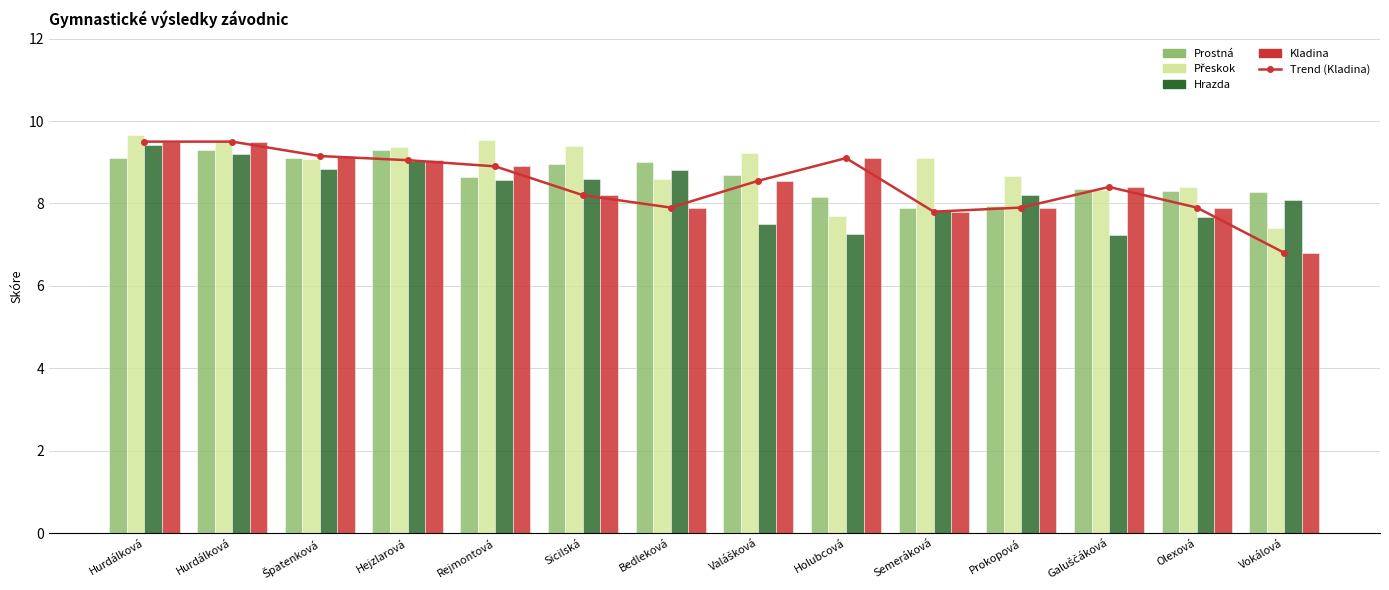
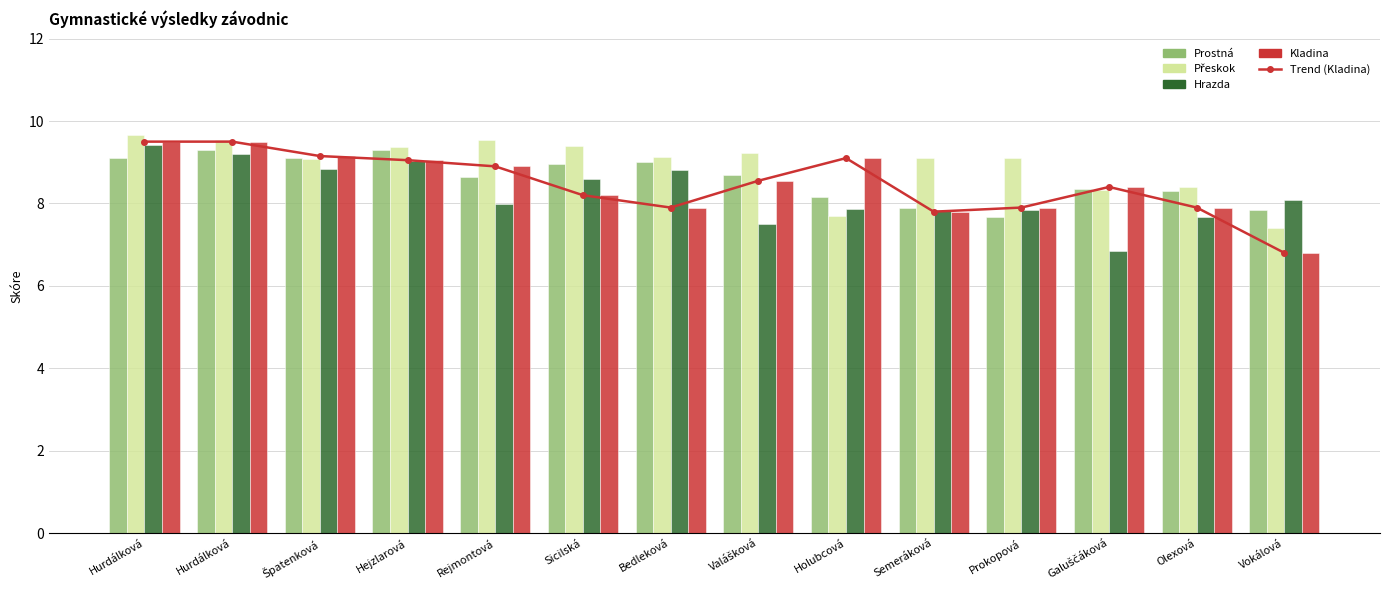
Hrazda, Rejmontová: 8.6 -> 8.0
Přeskok, Bedleková: 8.6 -> 9.1
Hrazda, Holubcová: 7.3 -> 7.9
Prostná, Prokopová: 8.0 -> 7.7
Přeskok, Prokopová: 8.7 -> 9.1
Hrazda, Prokopová: 8.2 -> 7.8
Hrazda, Galuščáková: 7.2 -> 6.8
Prostná, Vokálová: 8.3 -> 7.9
